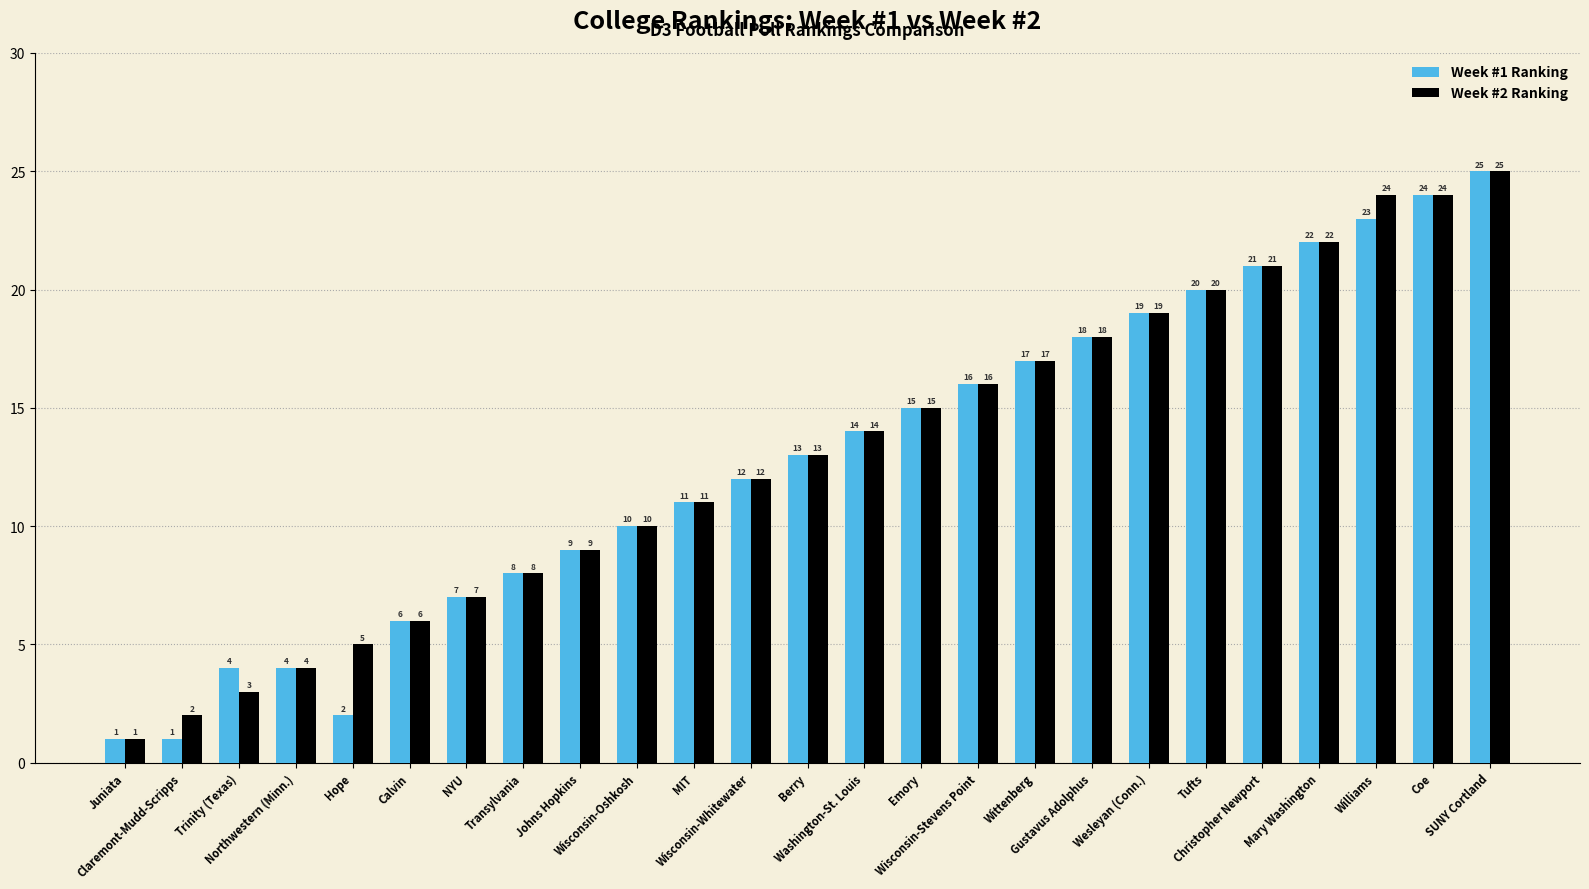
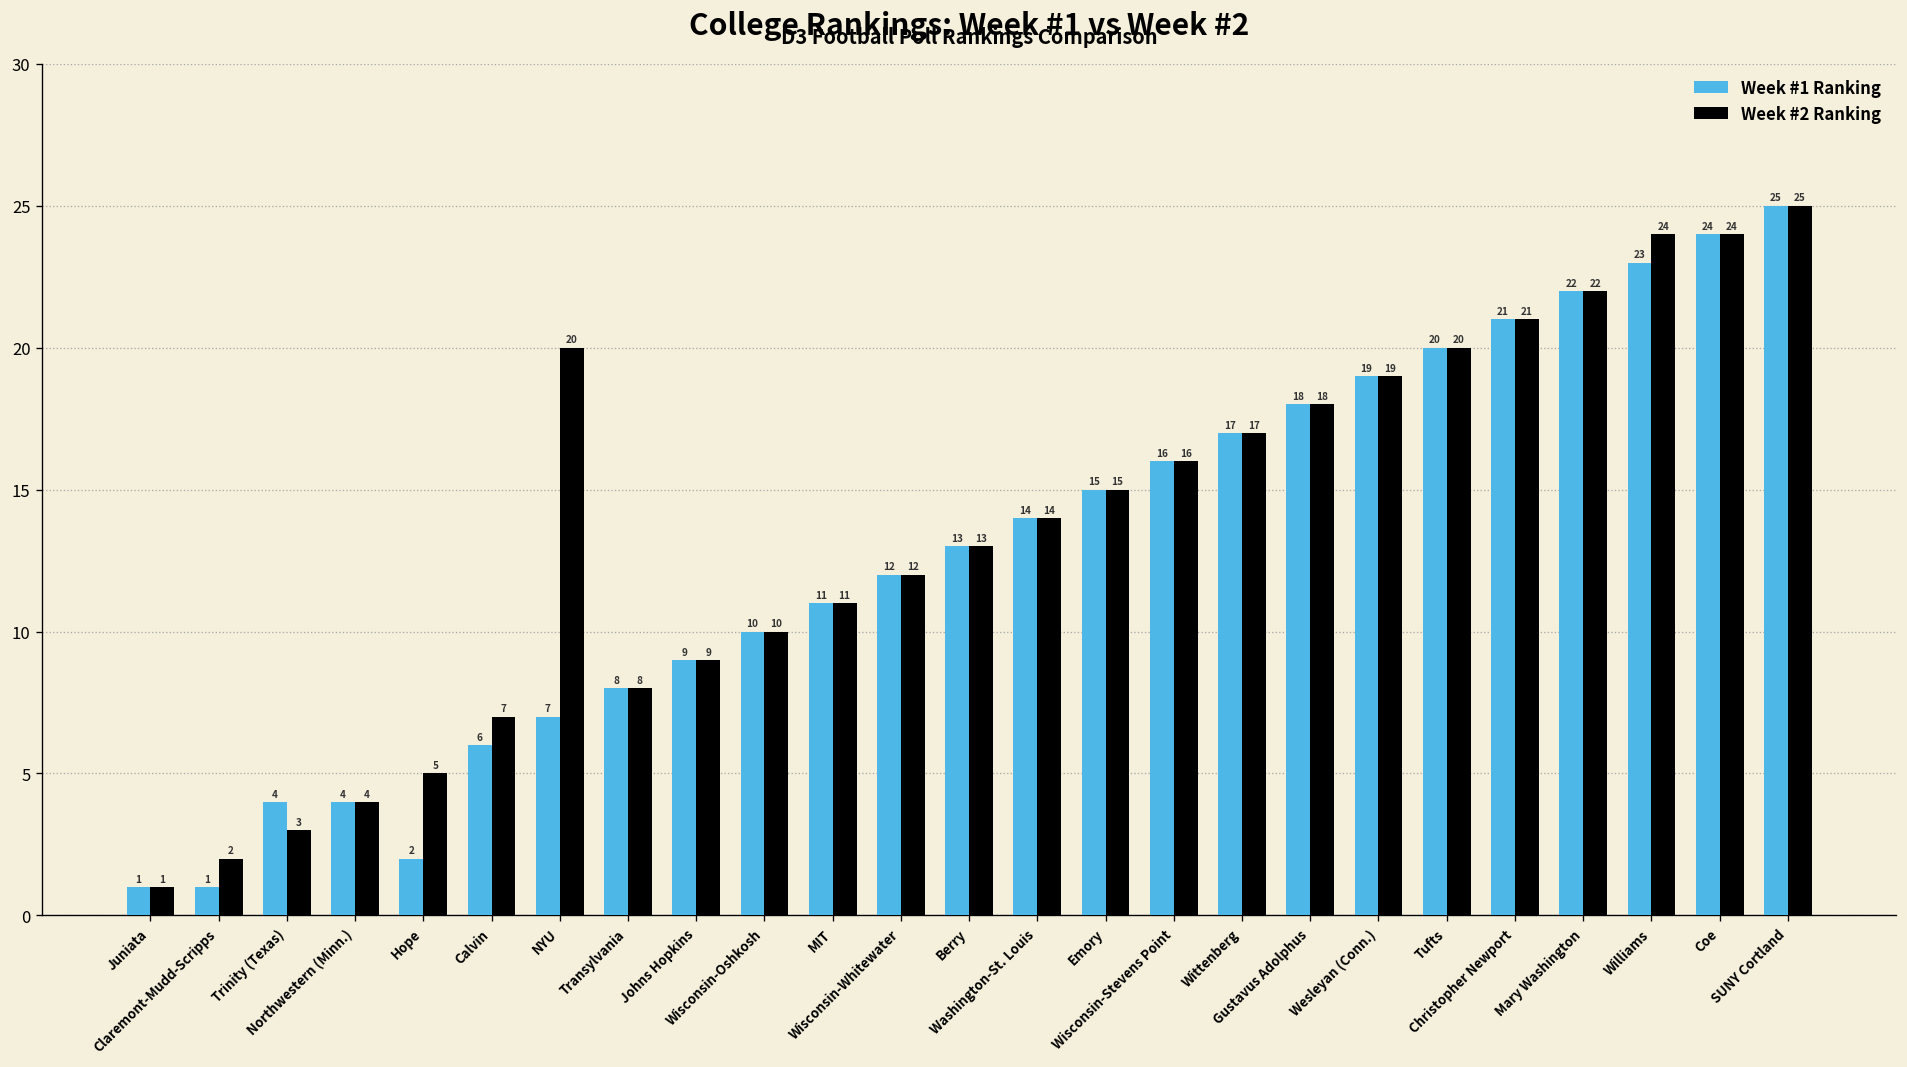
Week #2 Ranking, Calvin: 6 -> 7
Week #2 Ranking, NYU: 7 -> 20
